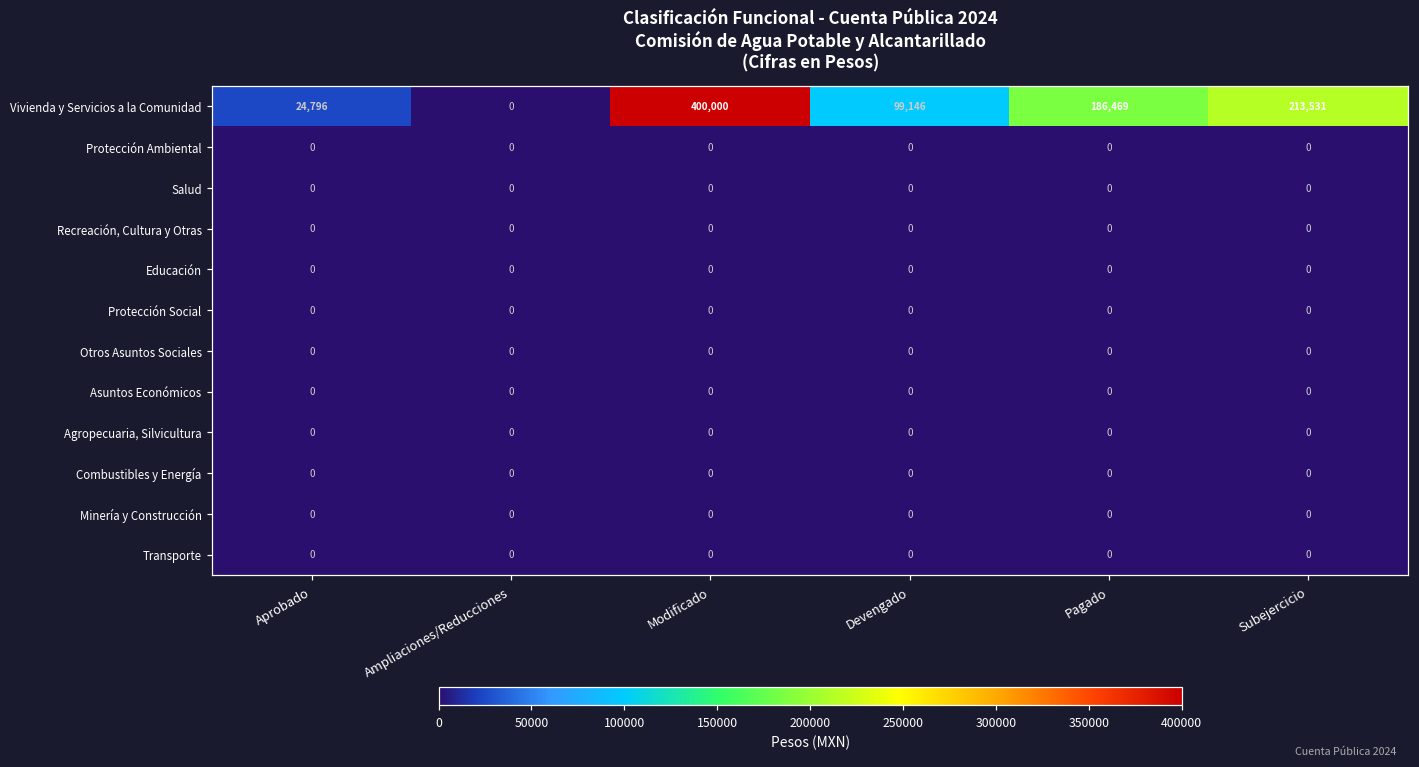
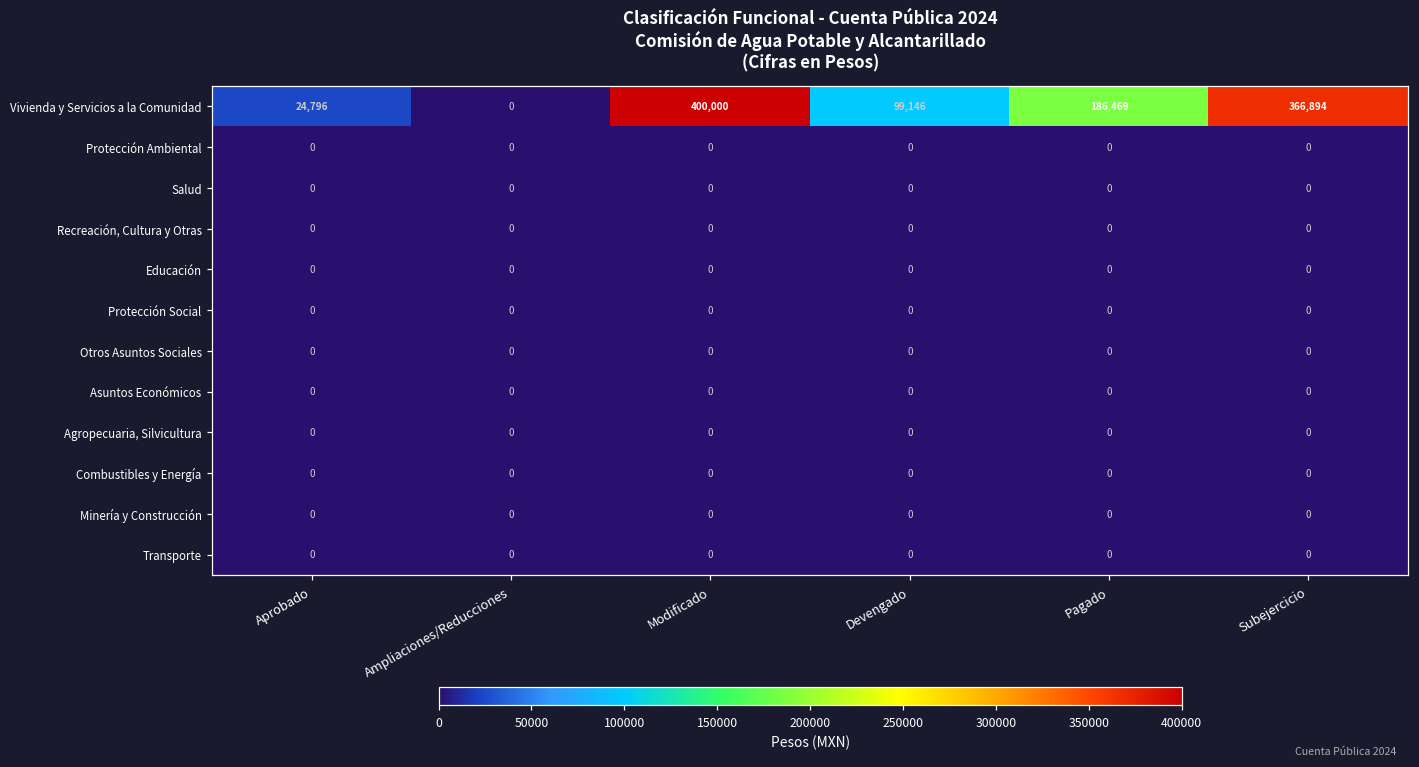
Vivienda y Servicios a la Comunidad, Subejercicio: 213,531 -> 366,894
